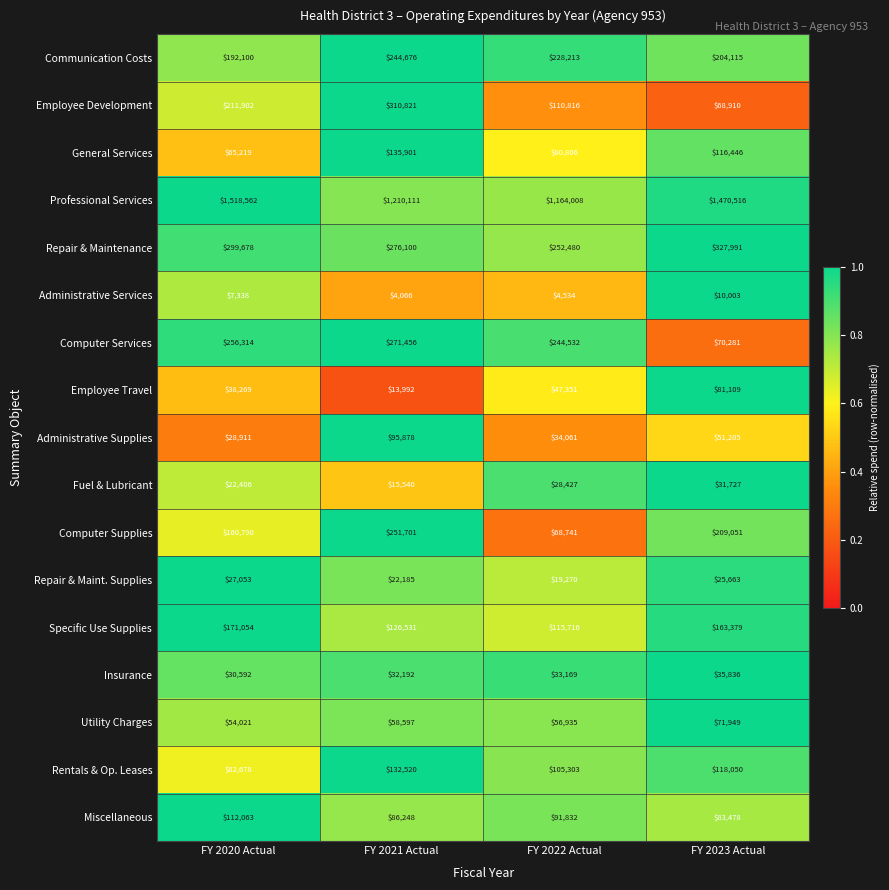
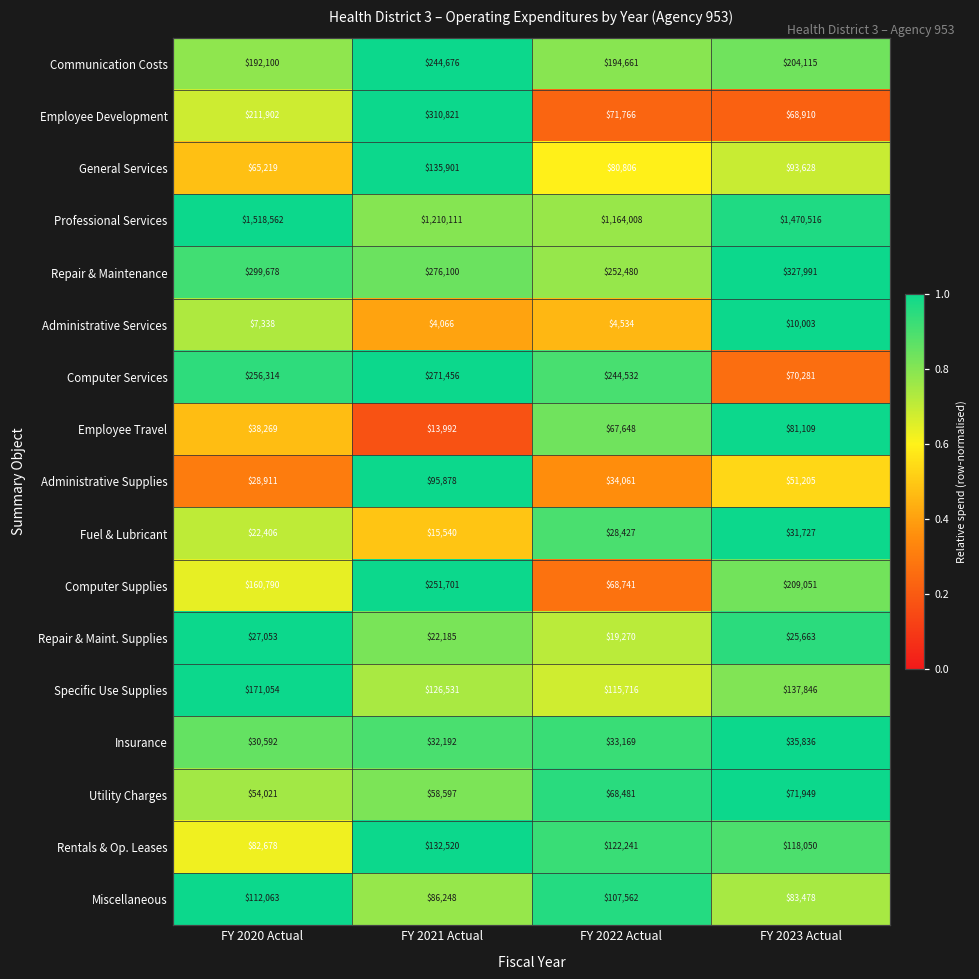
Communication Costs, FY 2022 Actual: $228,213 -> $194,661
Employee Development, FY 2022 Actual: $110,816 -> $71,766
General Services, FY 2023 Actual: $116,446 -> $93,628
Employee Travel, FY 2022 Actual: $47,351 -> $67,648
Specific Use Supplies, FY 2023 Actual: $163,379 -> $137,846
Utility Charges, FY 2022 Actual: $56,935 -> $68,481
Rentals & Op. Leases, FY 2022 Actual: $105,303 -> $122,241
Miscellaneous, FY 2022 Actual: $91,832 -> $107,562
